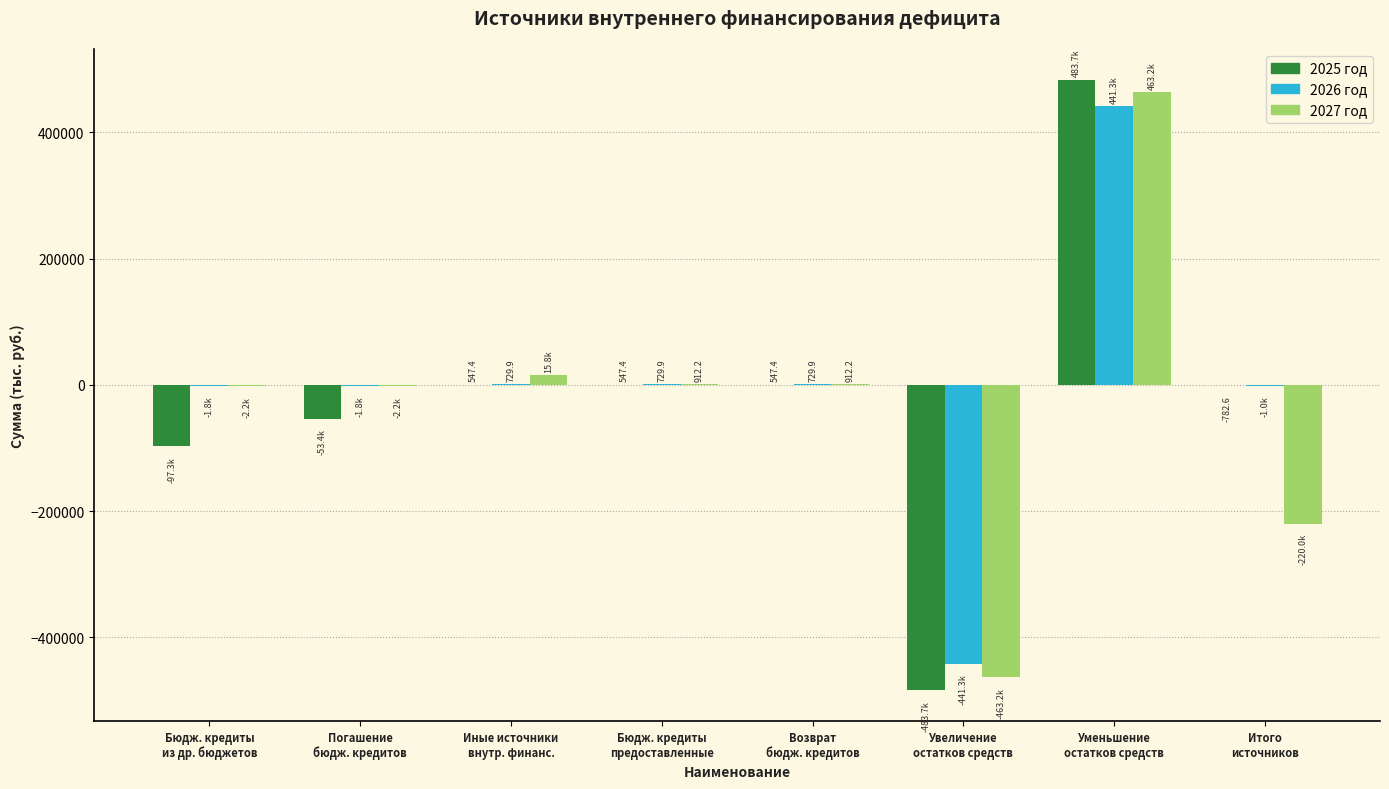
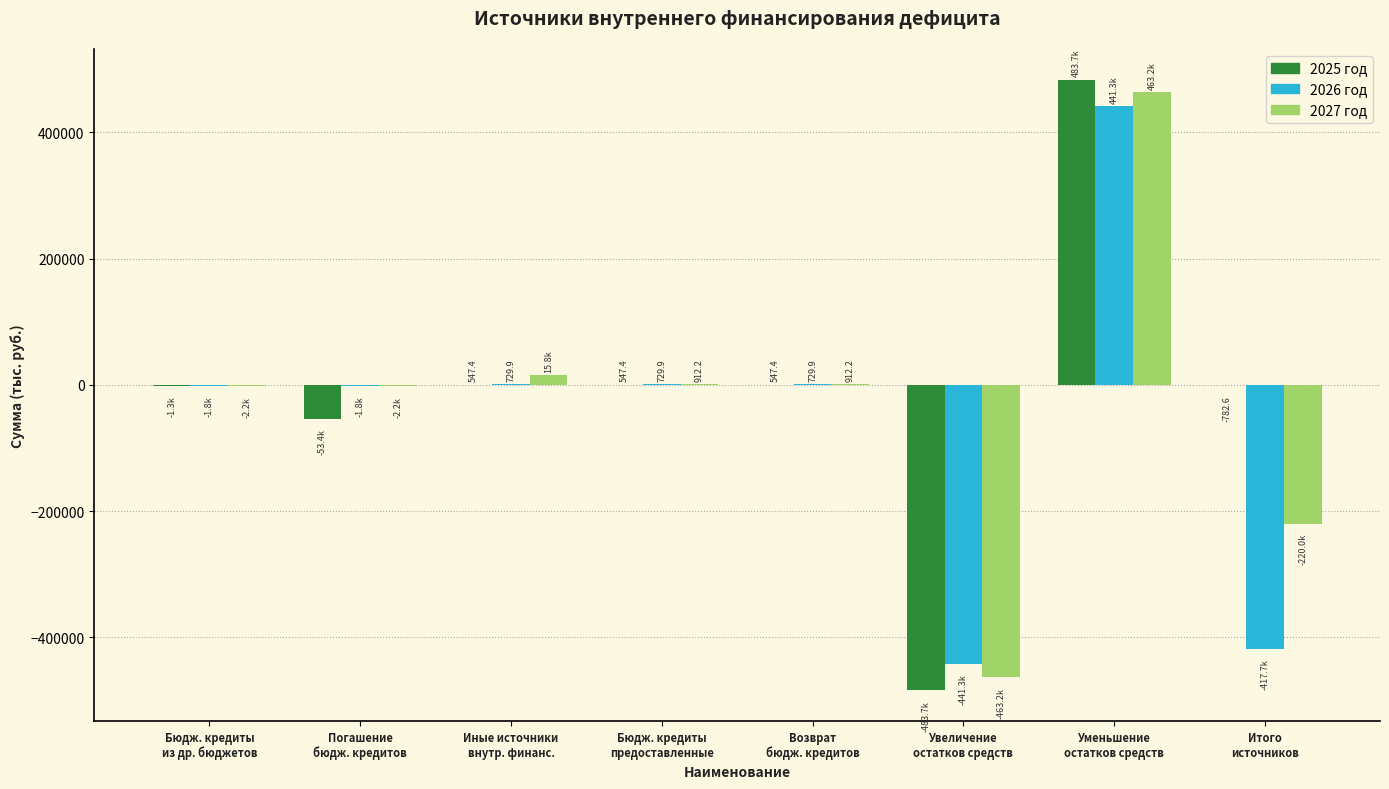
2025 год, Бюдж. кредиты из др. бюджетов: -97.3k -> -1.3k
2026 год, Итого источников: -1.0k -> -417.7k
